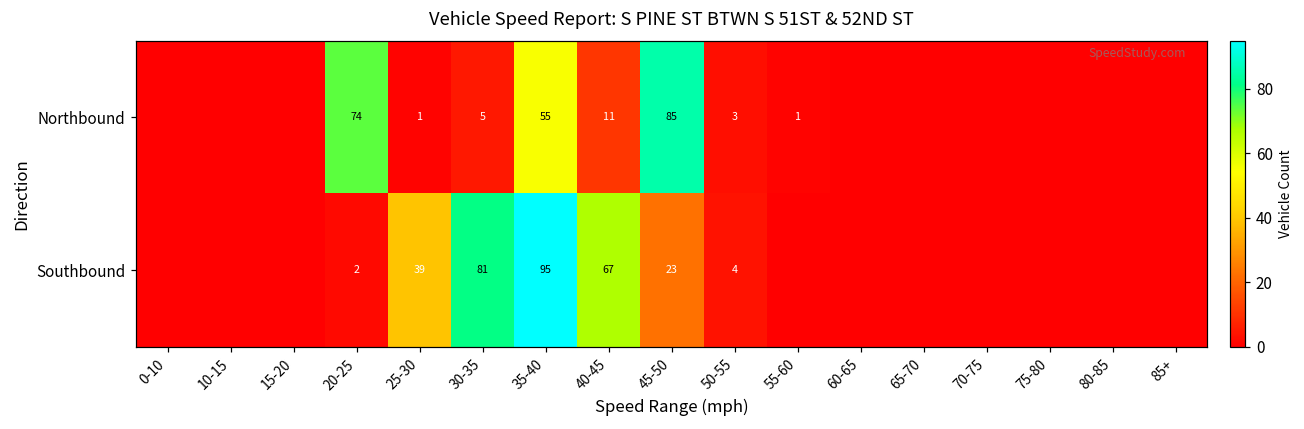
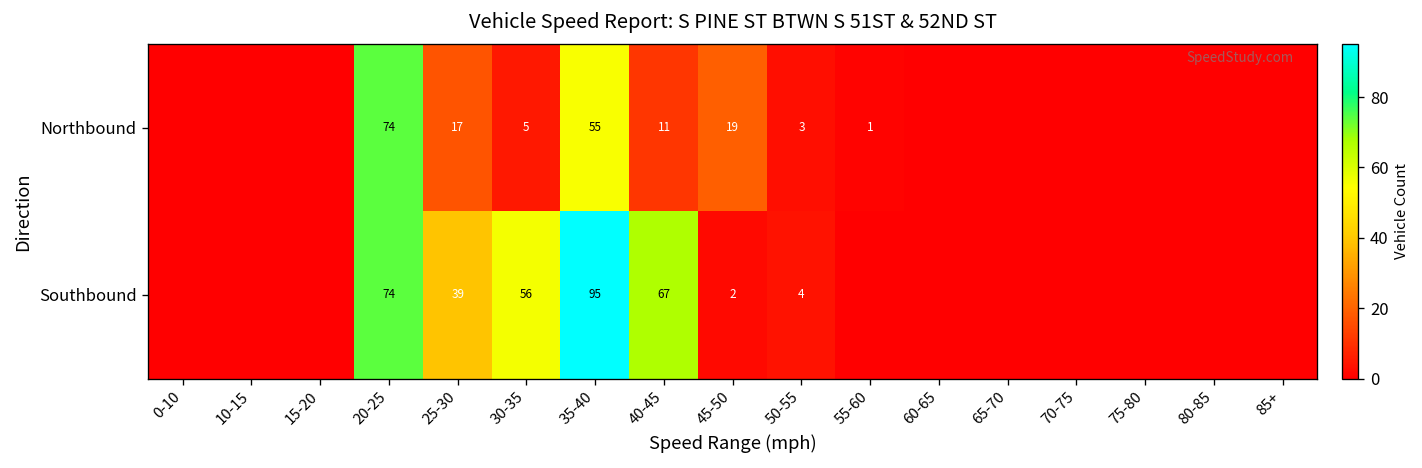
Northbound, 25-30: 1 -> 17
Northbound, 45-50: 85 -> 19
Southbound, 20-25: 2 -> 74
Southbound, 30-35: 81 -> 56
Southbound, 45-50: 23 -> 2
